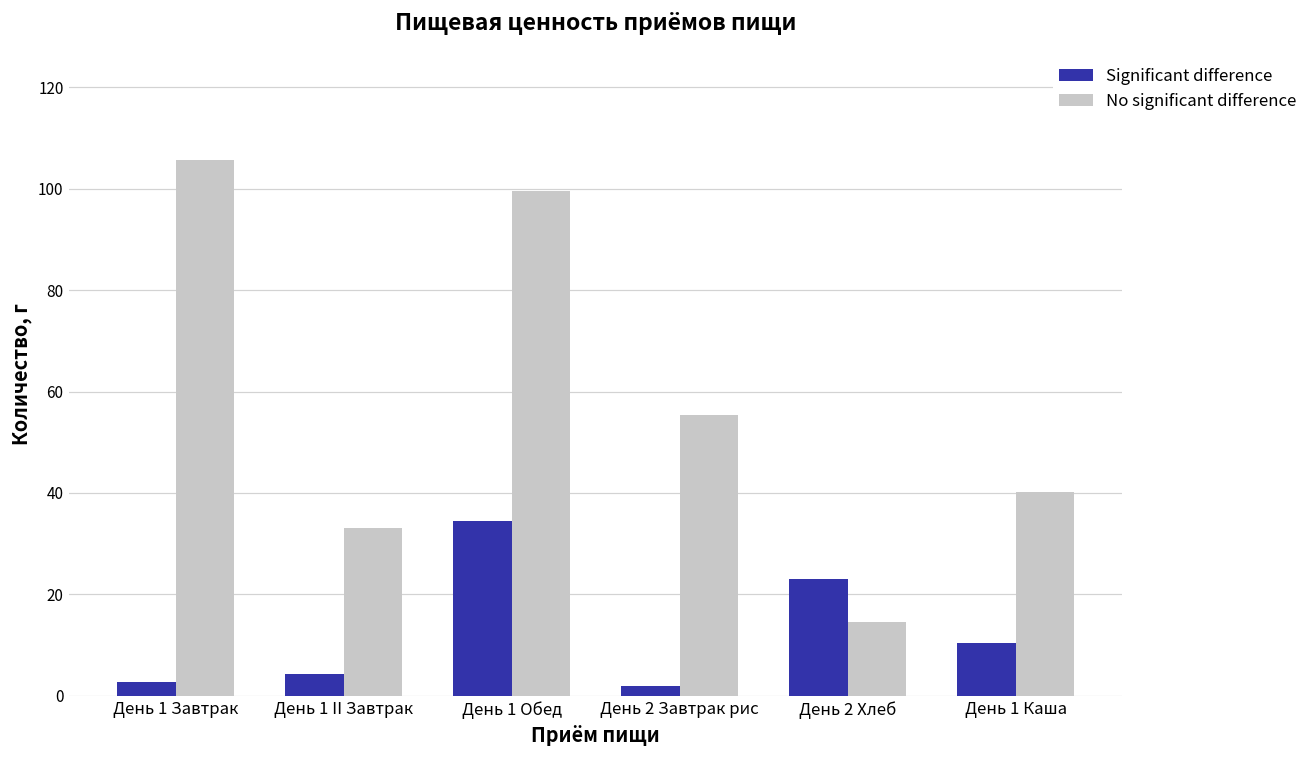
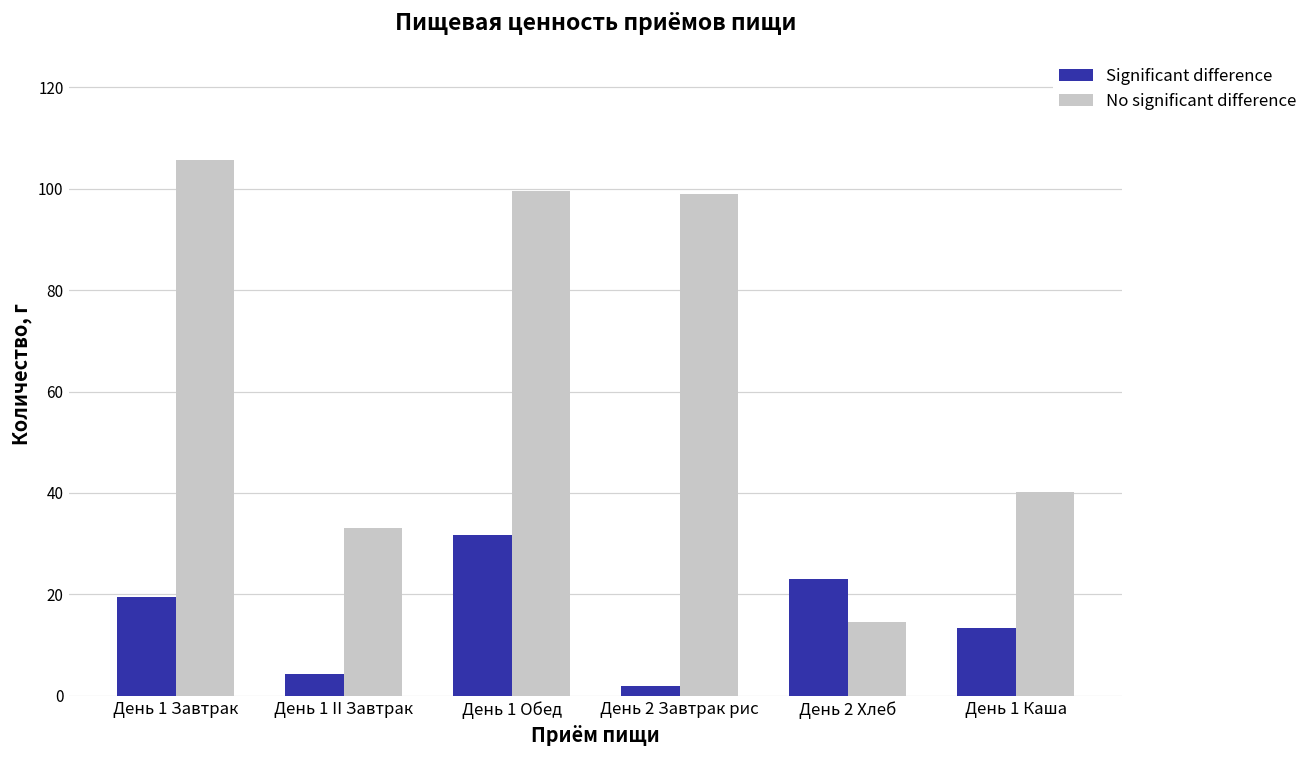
Significant difference, День 1 Завтрак: 3 -> 19
Significant difference, День 1 Обед: 34 -> 32
No significant difference, День 2 Завтрак рис: 55 -> 99
Significant difference, День 1 Каша: 10 -> 13
